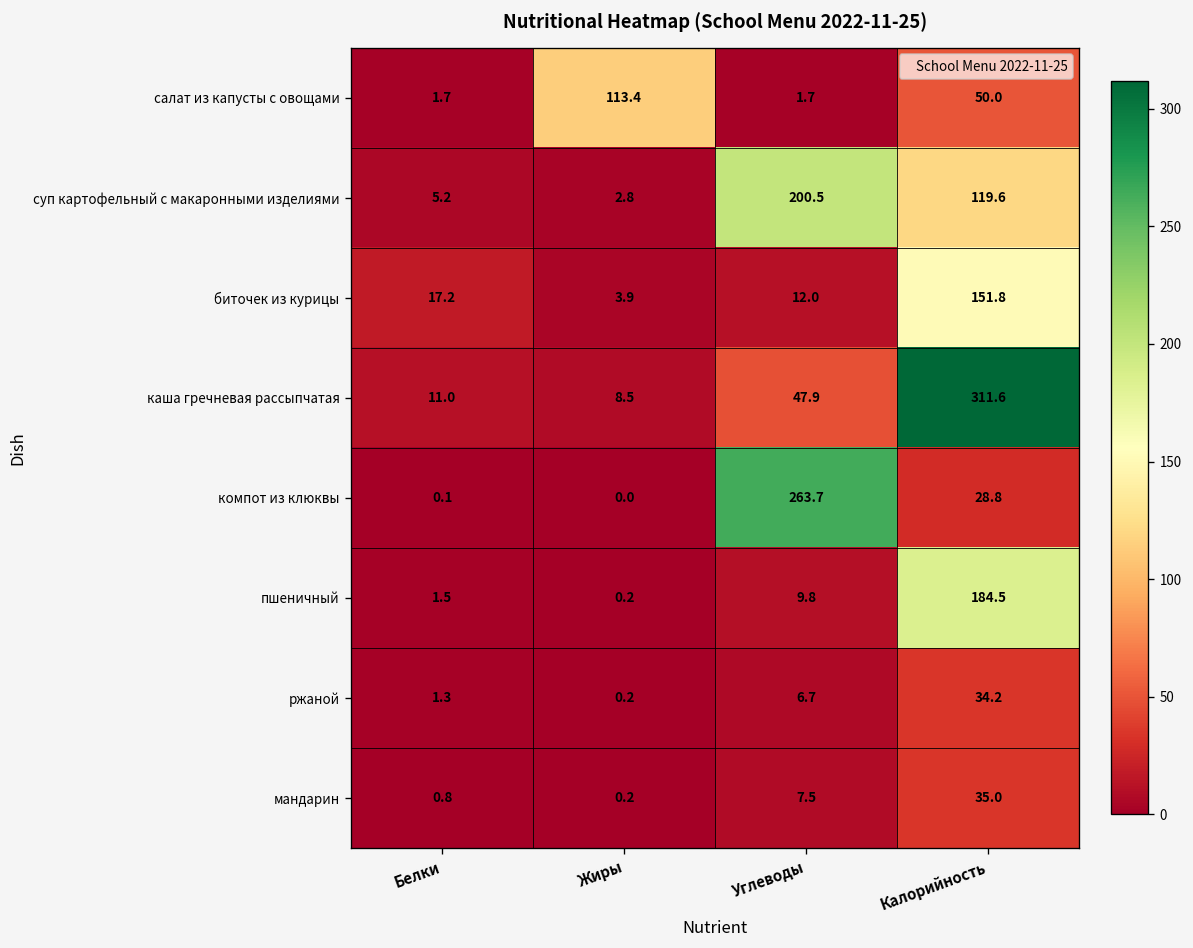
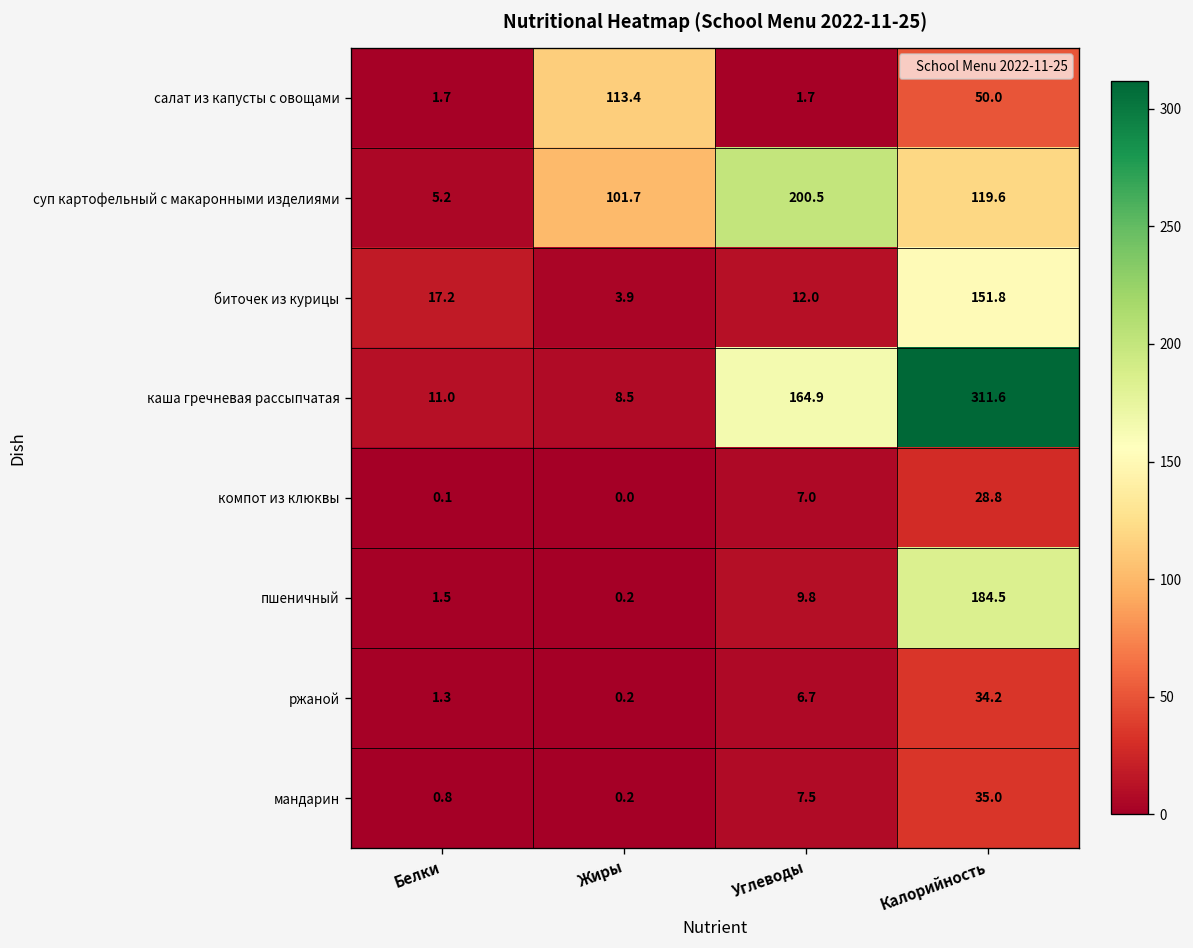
суп картофельный с макаронными изделиями, Жиры: 2.8 -> 101.7
каша гречневая рассыпчатая, Углеводы: 47.9 -> 164.9
компот из клюквы, Углеводы: 263.7 -> 7.0
